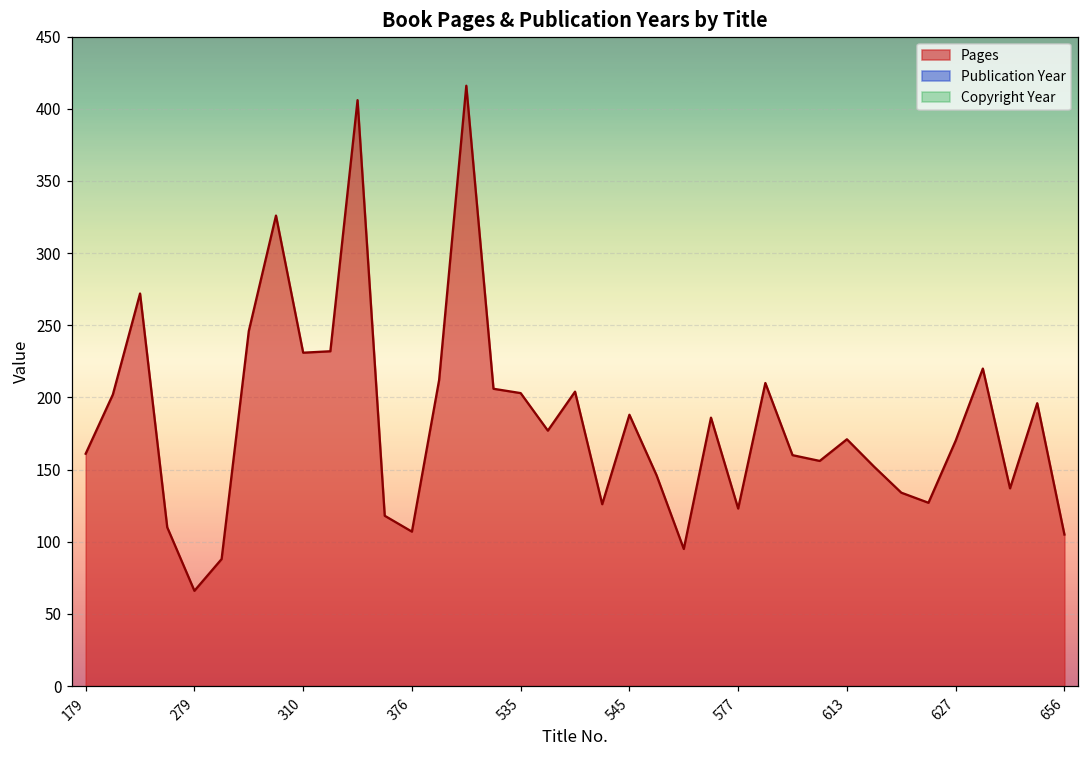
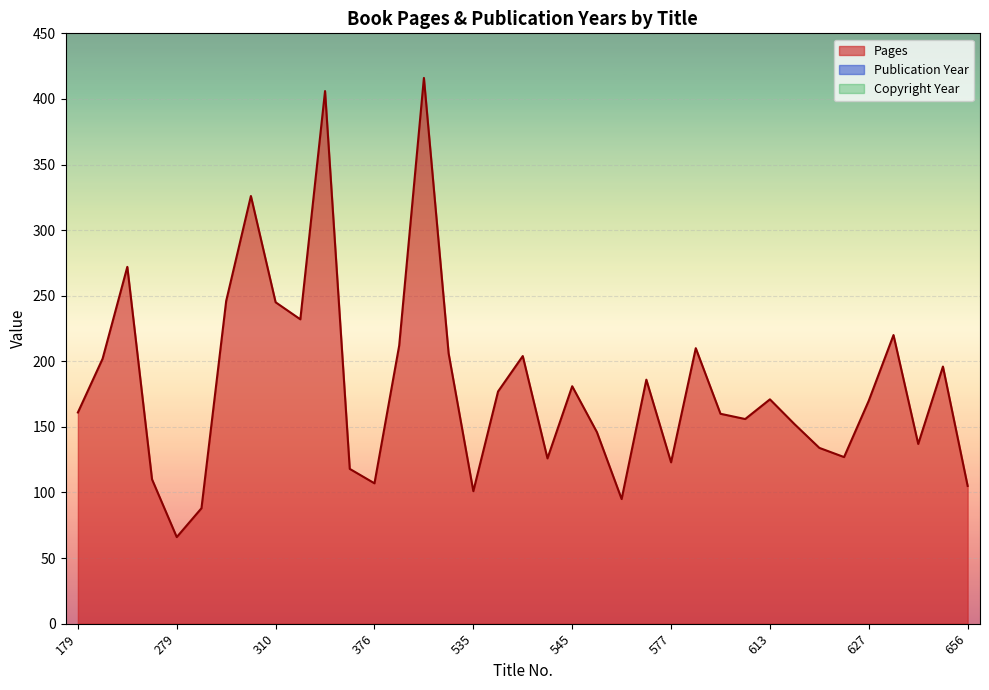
Pages, 310: 231 -> 245
Pages, 535: 203 -> 101
Pages, 545: 188 -> 181
